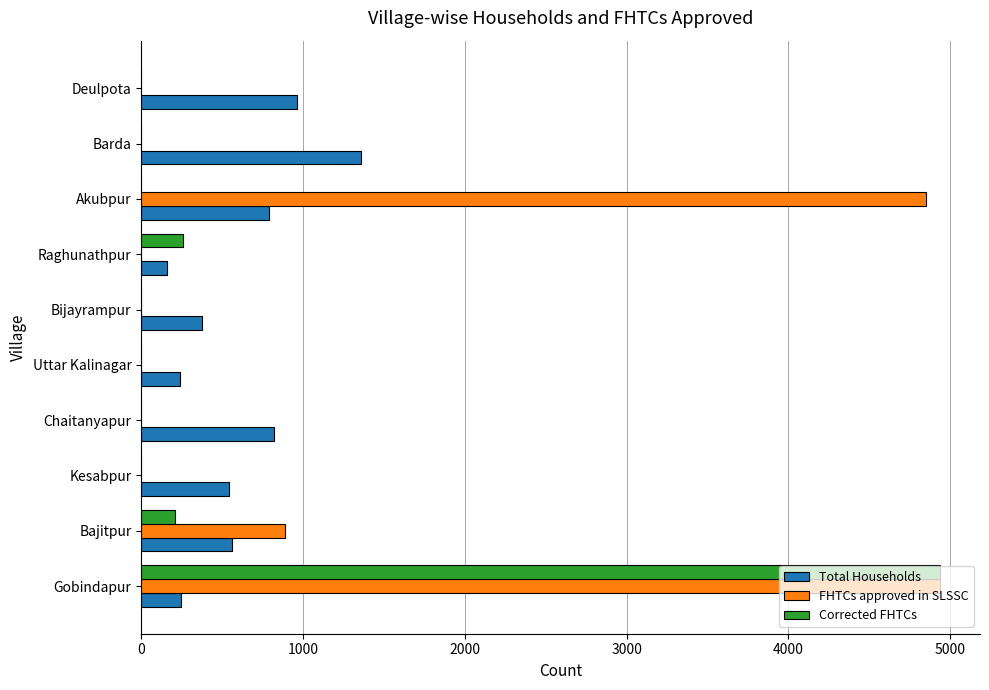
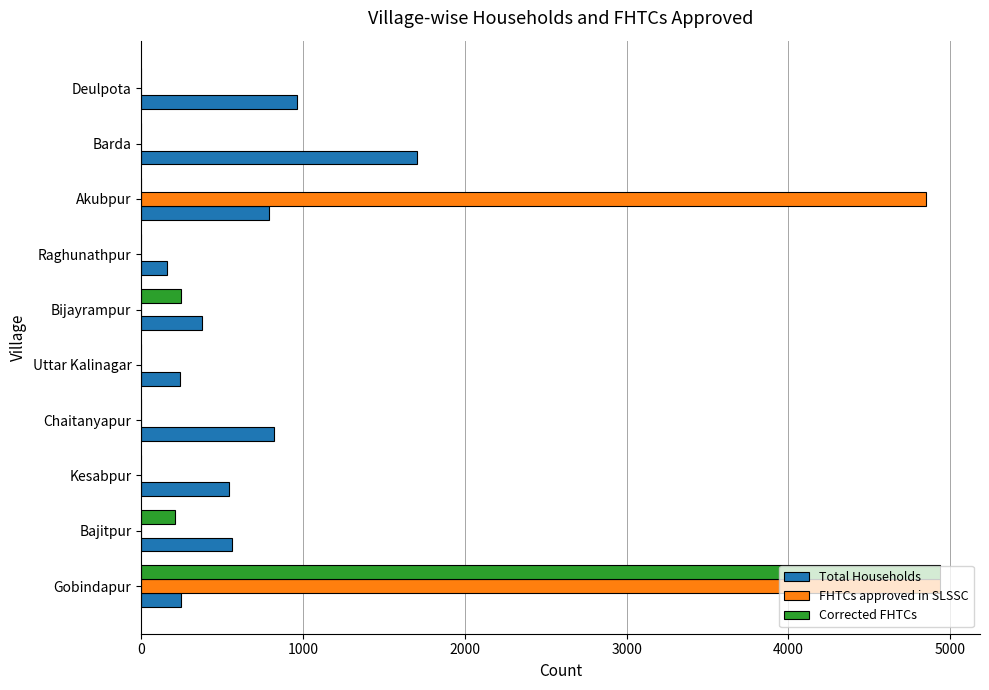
Total Households, Barda: 1360 -> 1710
Corrected FHTCs, Raghunathpur: 260 -> 0
Corrected FHTCs, Bijayrampur: 0 -> 240
FHTCs approved in SLSSC, Bajitpur: 890 -> 0
